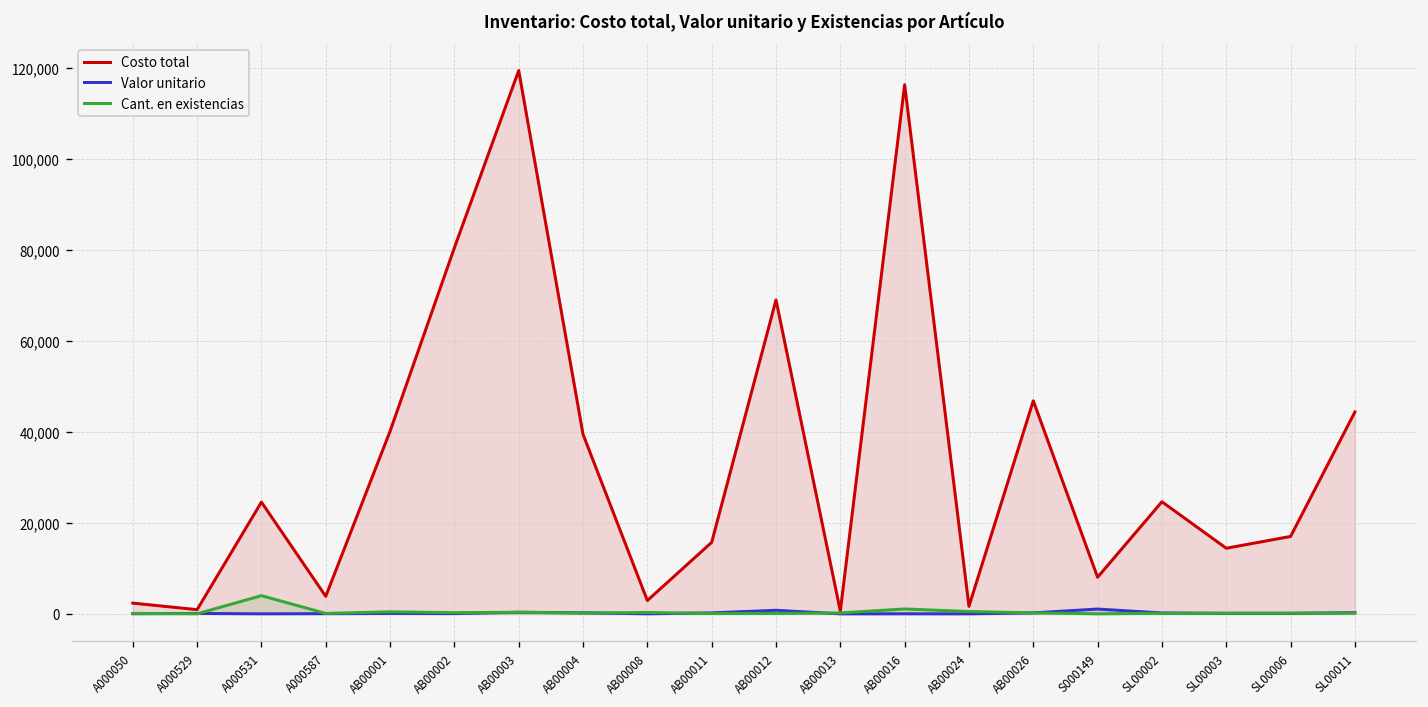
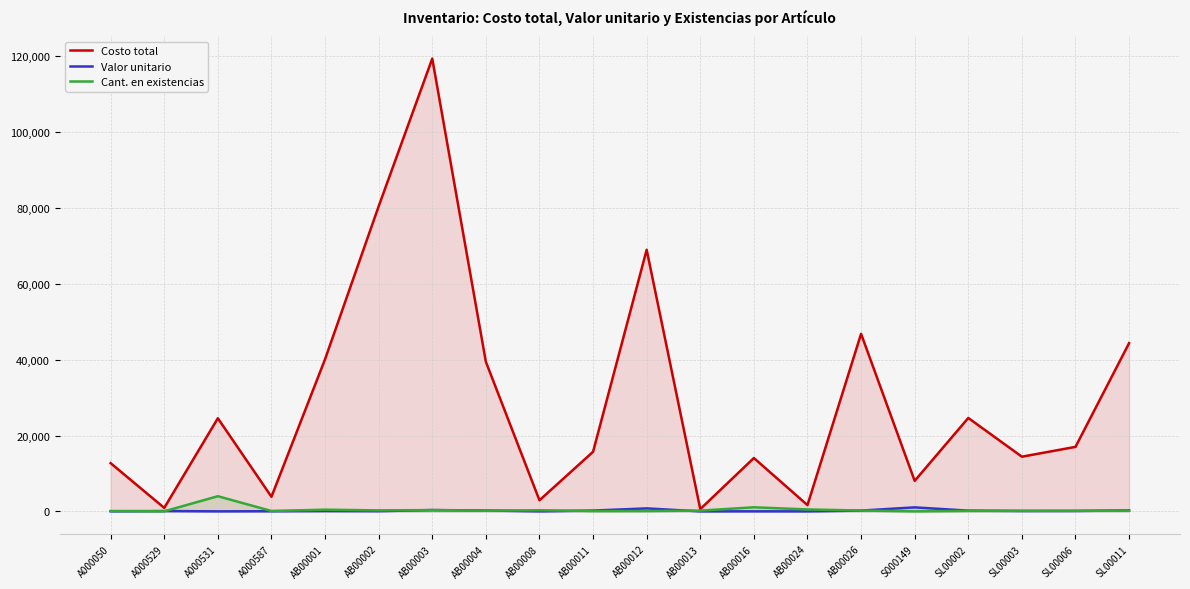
Costo total, A000050: 2,000 -> 13,000
Costo total, AB00016: 116,000 -> 14,000
